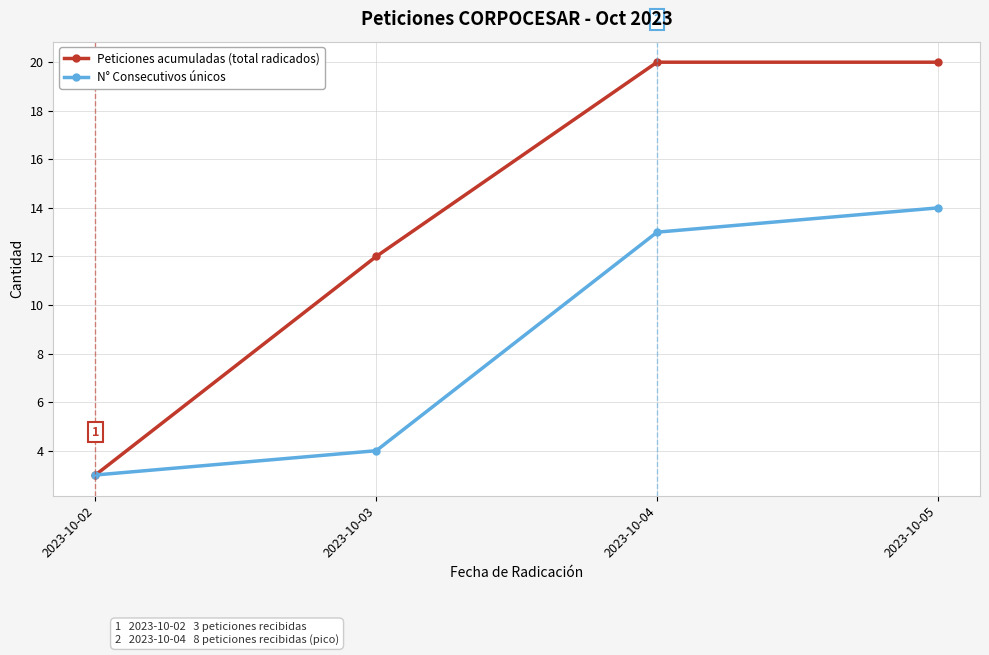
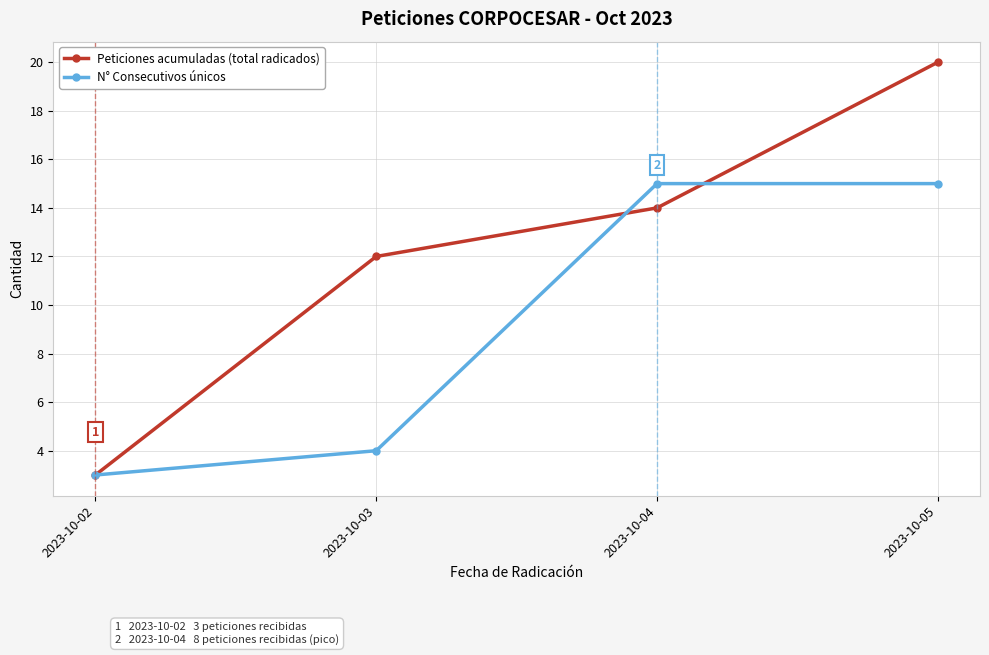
Peticiones acumuladas (total radicados), 2023-10-04: 20 -> 14
N° Consecutivos únicos, 2023-10-04: 13 -> 15
N° Consecutivos únicos, 2023-10-05: 14 -> 15
